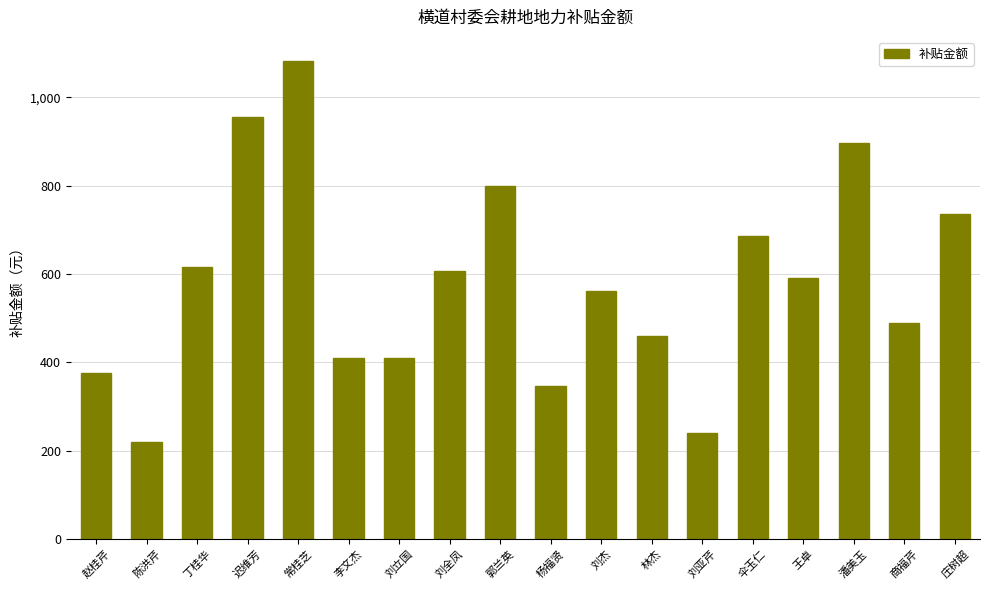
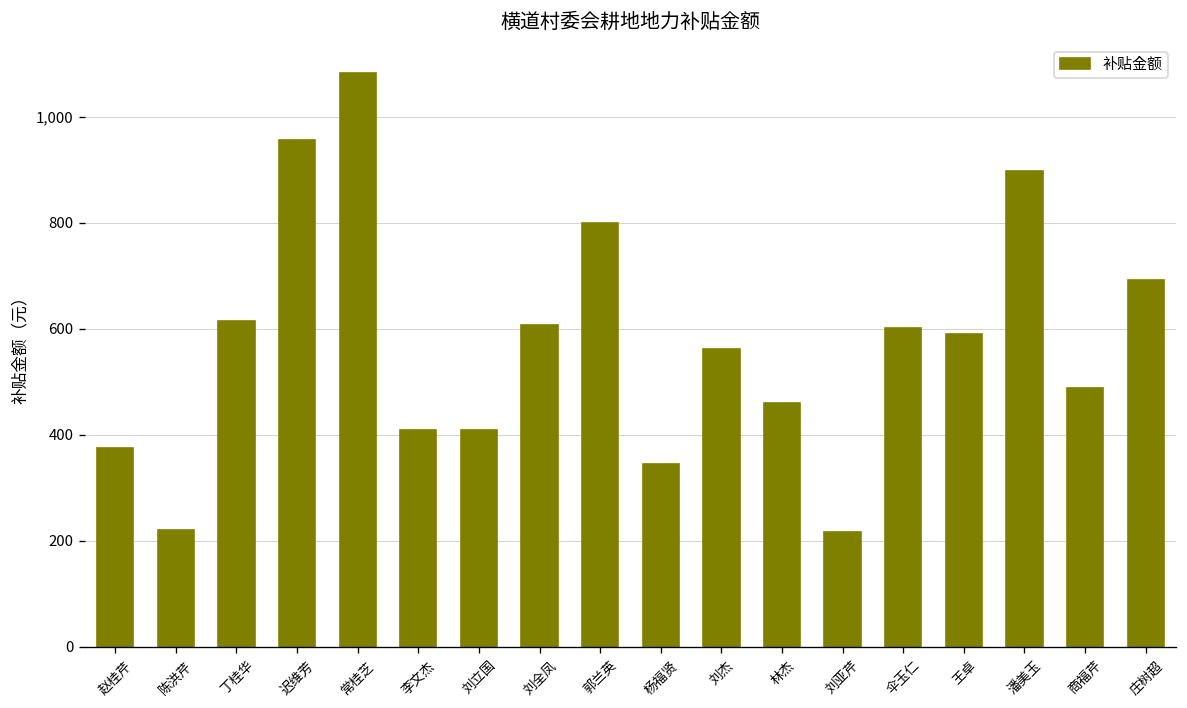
刘亚芹: 240 -> 220
伞玉仁: 690 -> 600
庄树超: 740 -> 690
